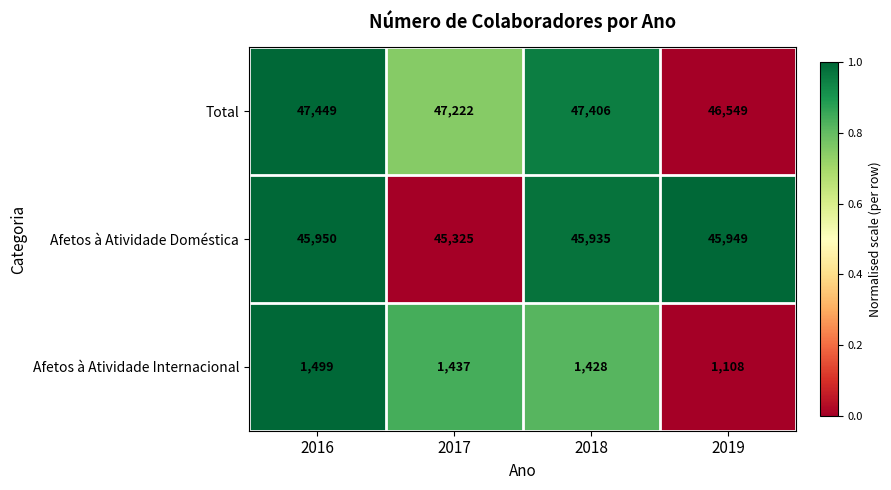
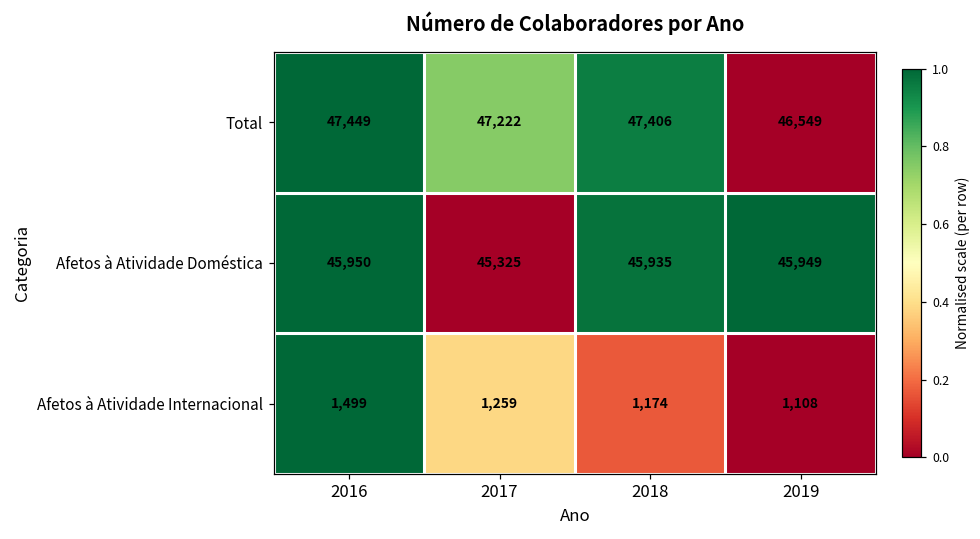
Afetos à Atividade Internacional, 2017: 1,437 -> 1,259
Afetos à Atividade Internacional, 2018: 1,428 -> 1,174
